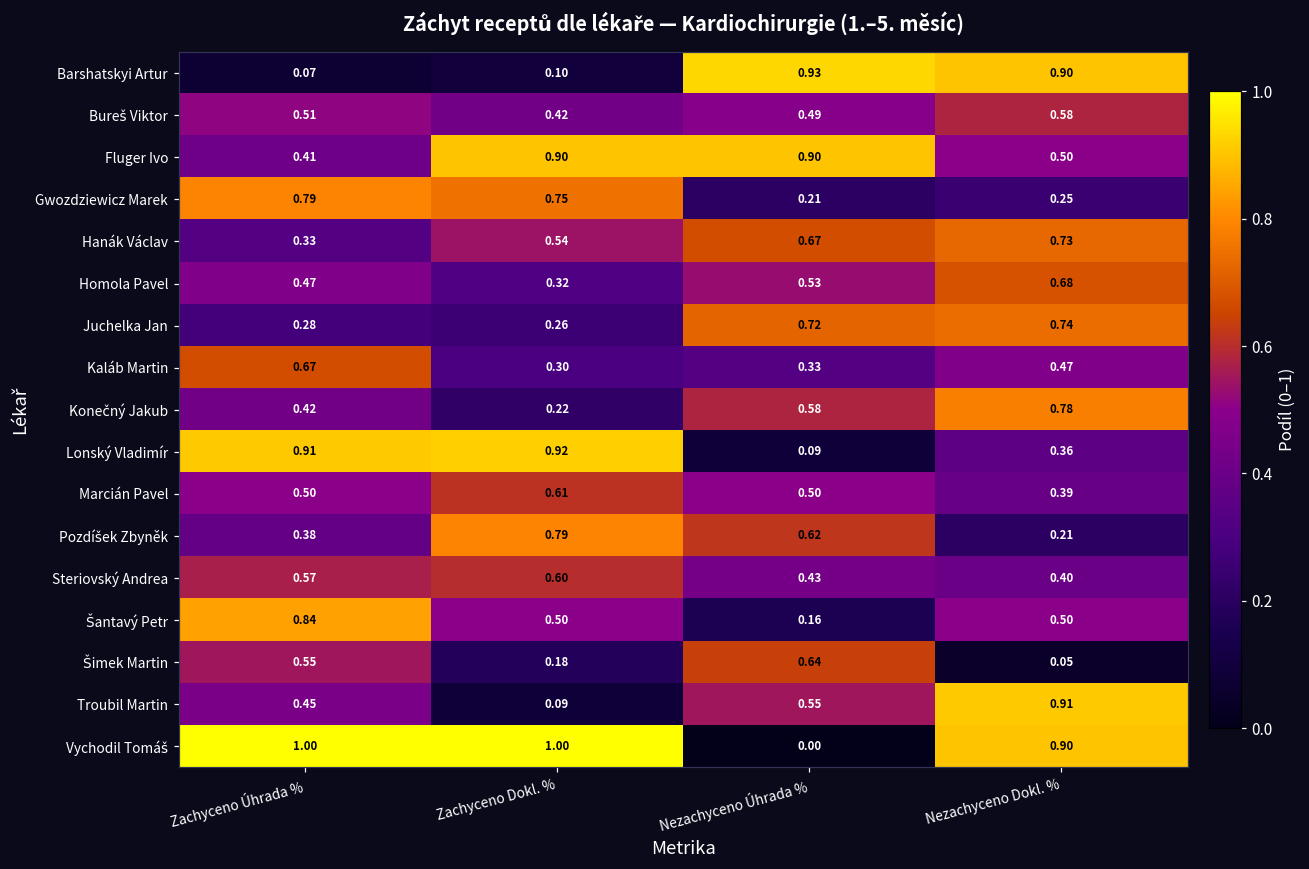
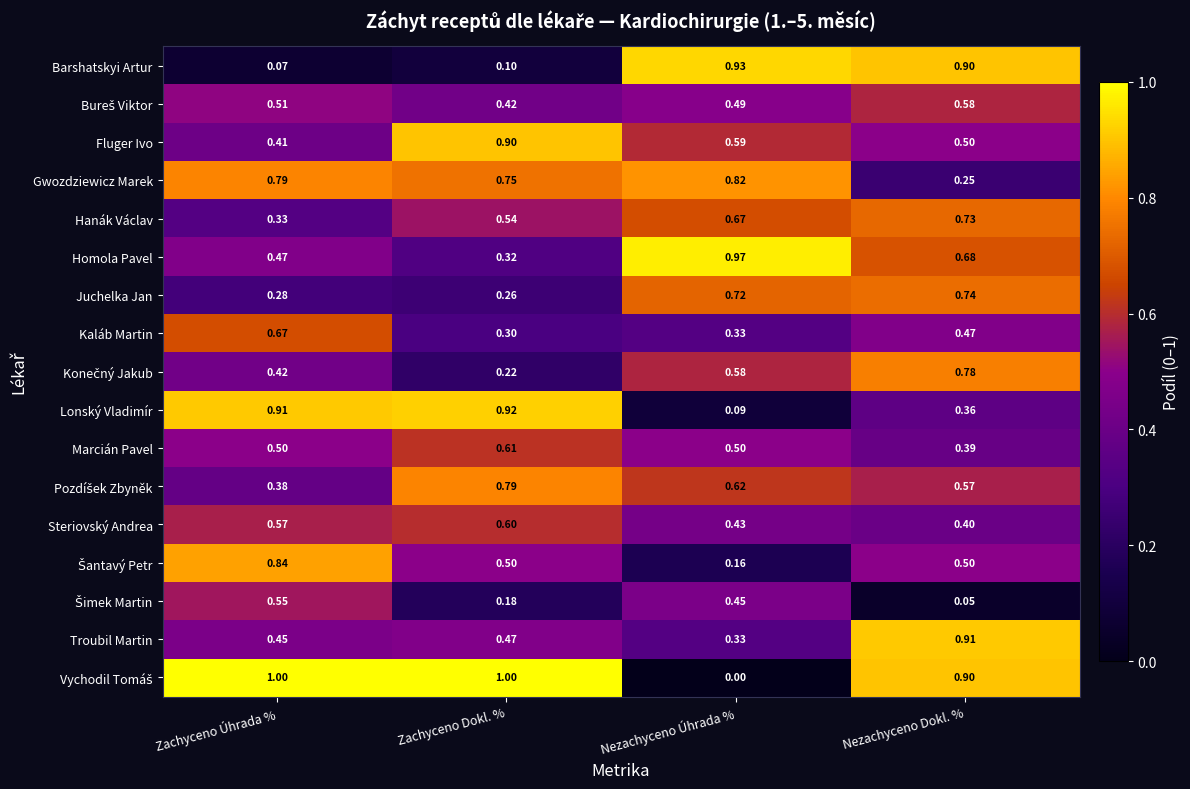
Fluger Ivo, Nezachyceno Úhrada %: 0.90 -> 0.59
Gwozdziewicz Marek, Nezachyceno Úhrada %: 0.21 -> 0.82
Homola Pavel, Nezachyceno Úhrada %: 0.53 -> 0.97
Pozdíšek Zbyněk, Nezachyceno Dokl. %: 0.21 -> 0.57
Šimek Martin, Nezachyceno Úhrada %: 0.64 -> 0.45
Troubil Martin, Zachyceno Dokl. %: 0.09 -> 0.47
Troubil Martin, Nezachyceno Úhrada %: 0.55 -> 0.33
